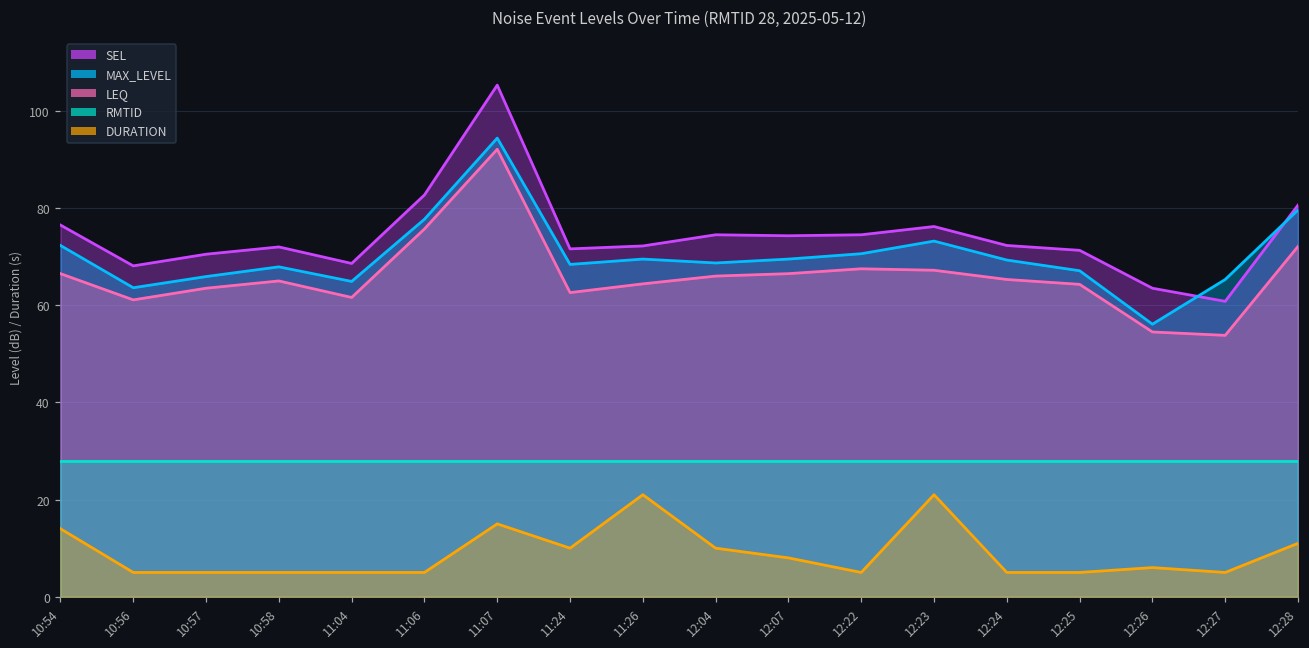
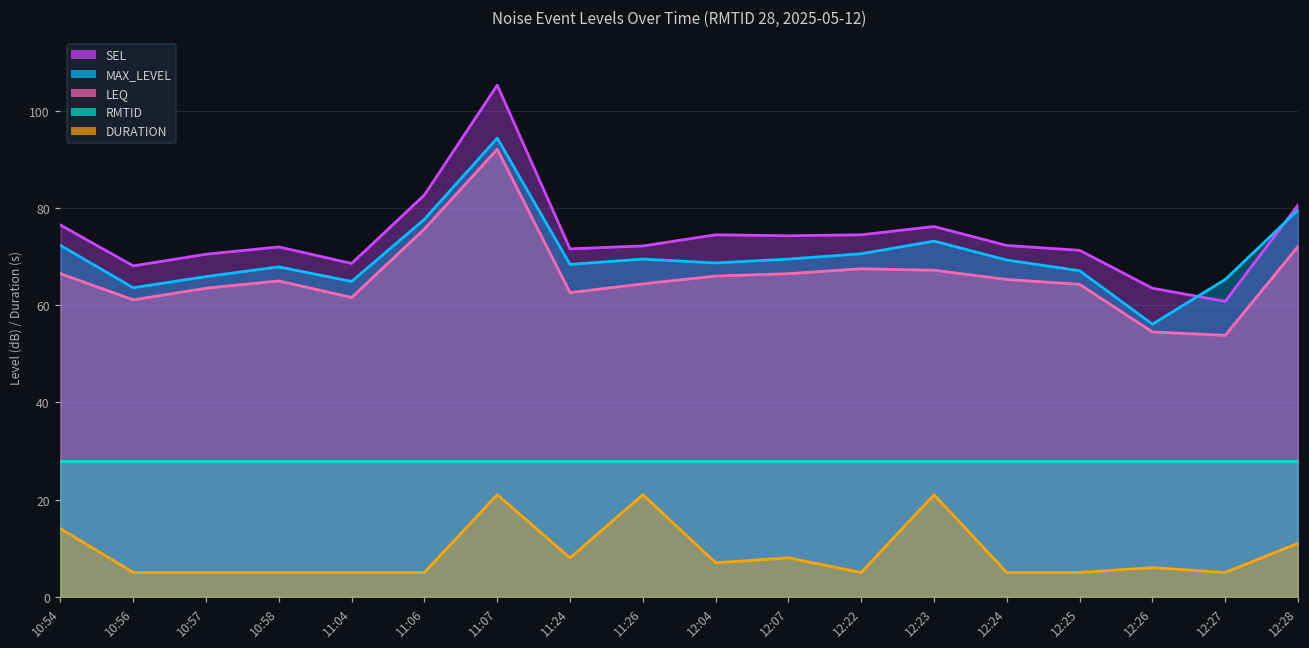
DURATION, 11:07: 15 -> 21
DURATION, 11:24: 10 -> 8
DURATION, 12:04: 10 -> 7
